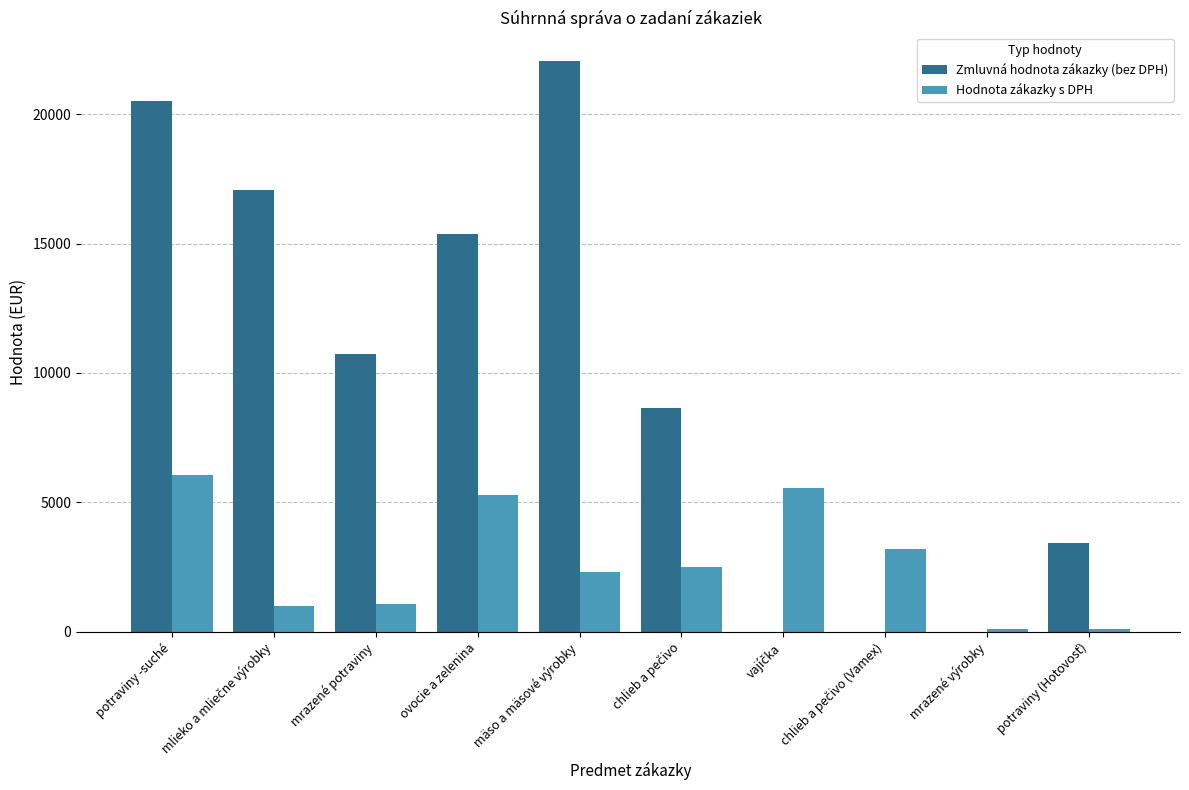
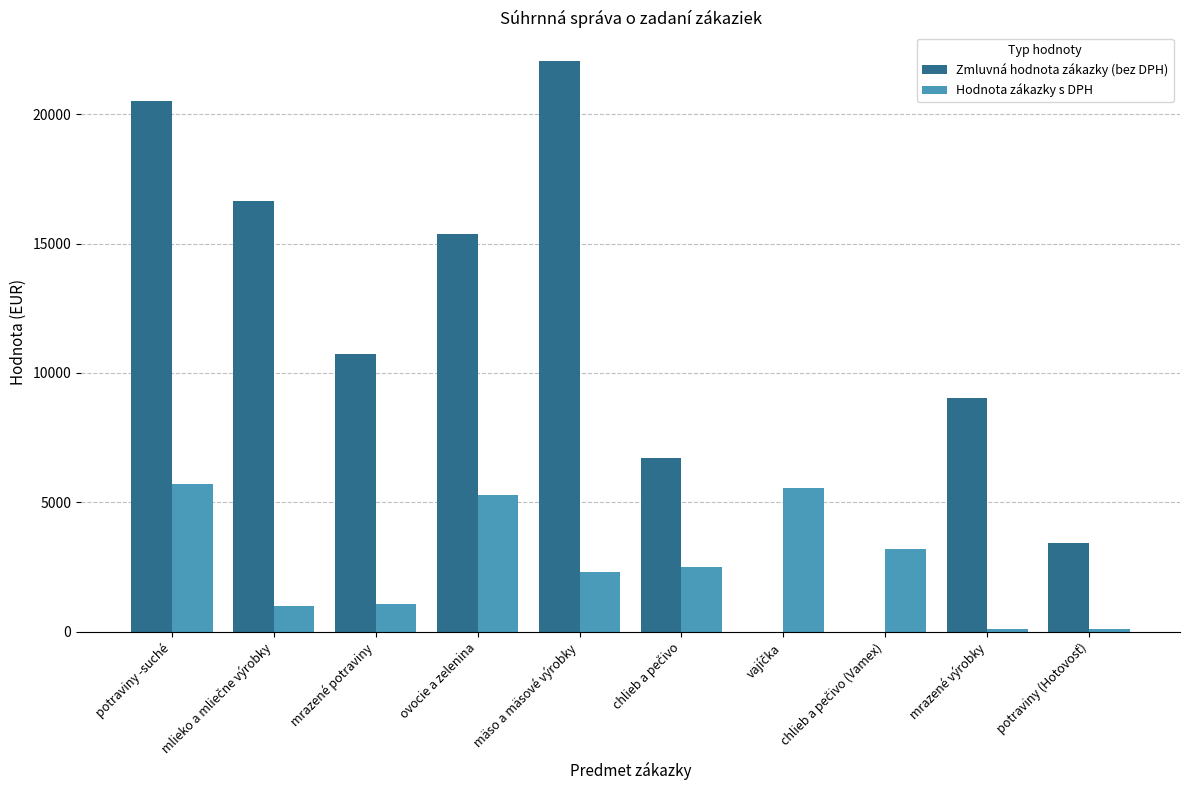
Hodnota zákazky s DPH, potraviny -suché: 6100 -> 5700
Zmluvná hodnota zákazky (bez DPH), mlieko a mliečne výrobky: 17100 -> 16700
Zmluvná hodnota zákazky (bez DPH), chlieb a pečivo: 8600 -> 6700
Zmluvná hodnota zákazky (bez DPH), mrazené výrobky: 0 -> 9000
